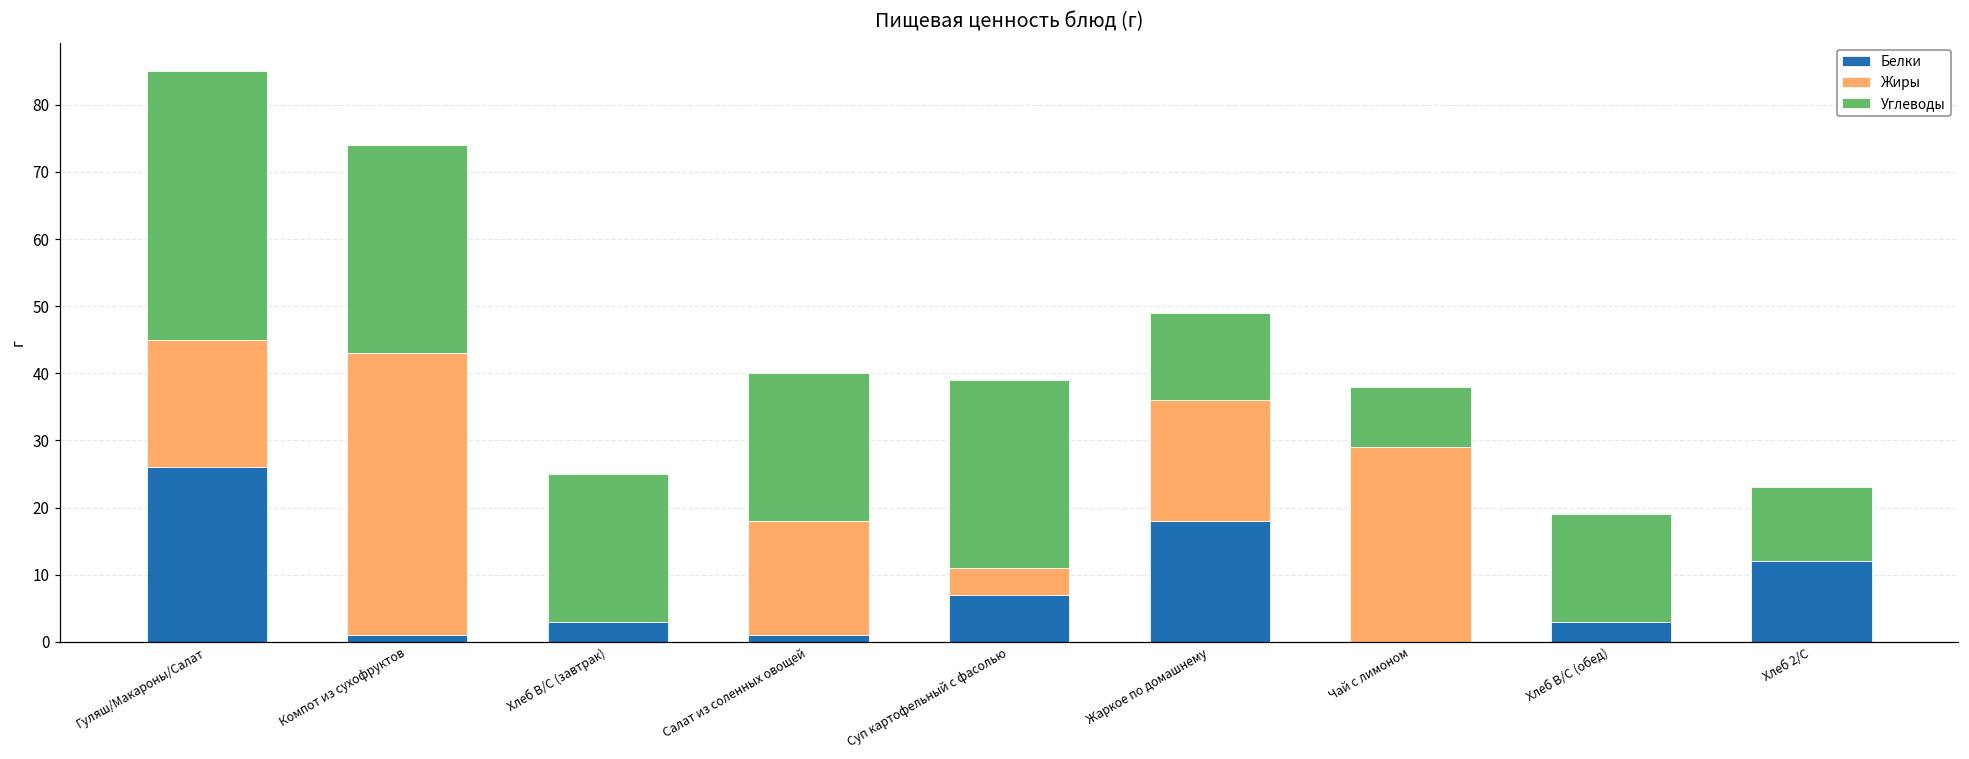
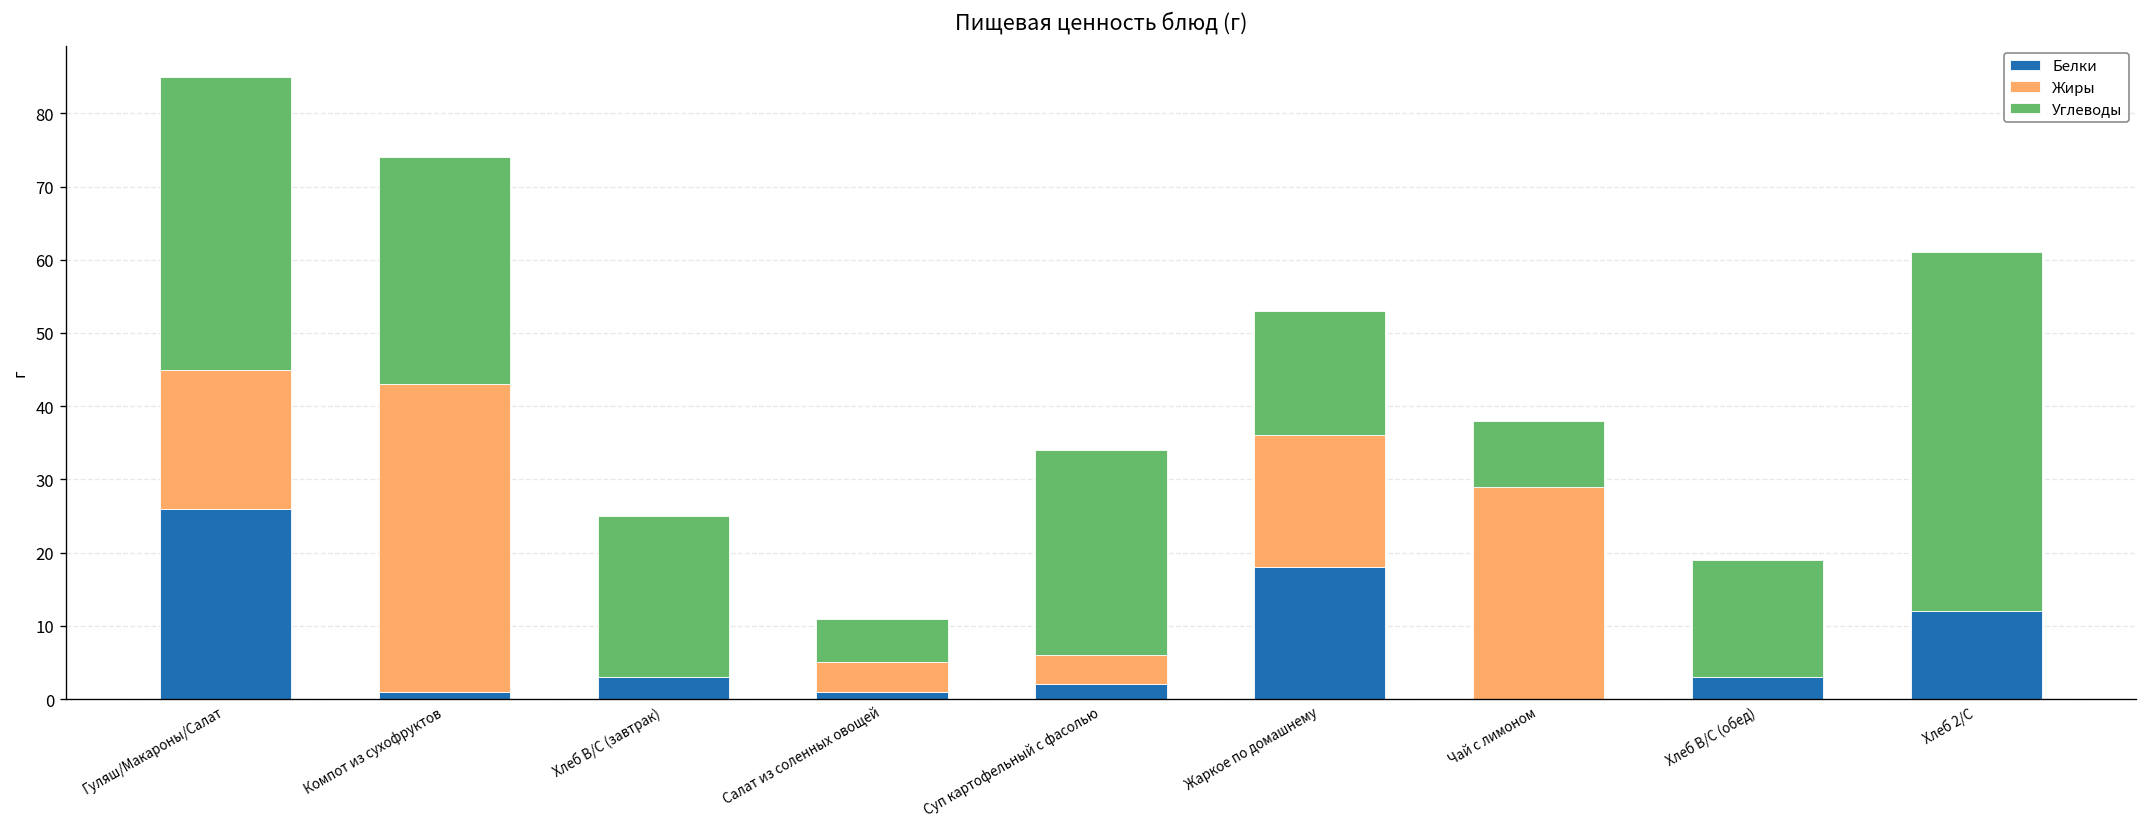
Жиры, Салат из соленных овощей: 17 -> 4
Углеводы, Салат из соленных овощей: 22 -> 6
Белки, Суп картофельный с фасолью: 7 -> 2
Углеводы, Жаркое по домашнему: 13 -> 17
Углеводы, Хлеб 2/С: 11 -> 49
